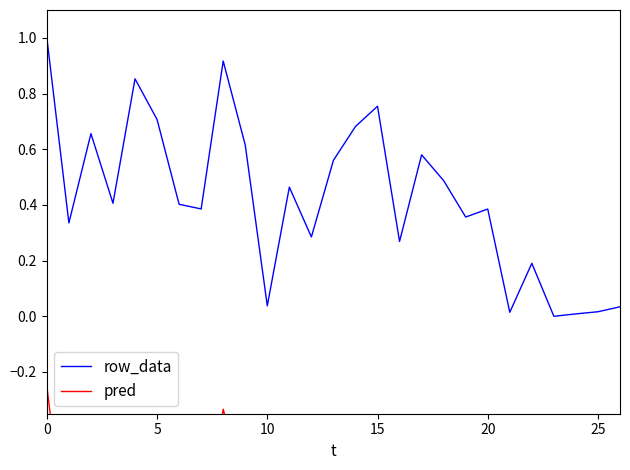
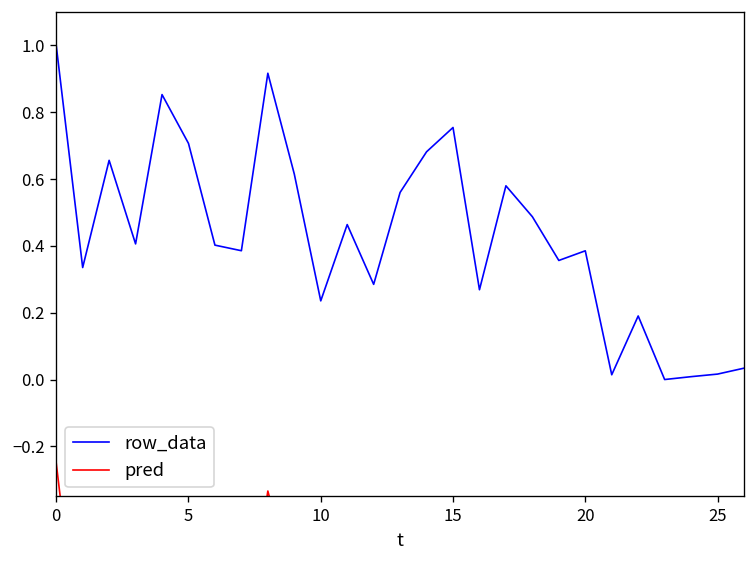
row_data, 10: 0.04 -> 0.24
